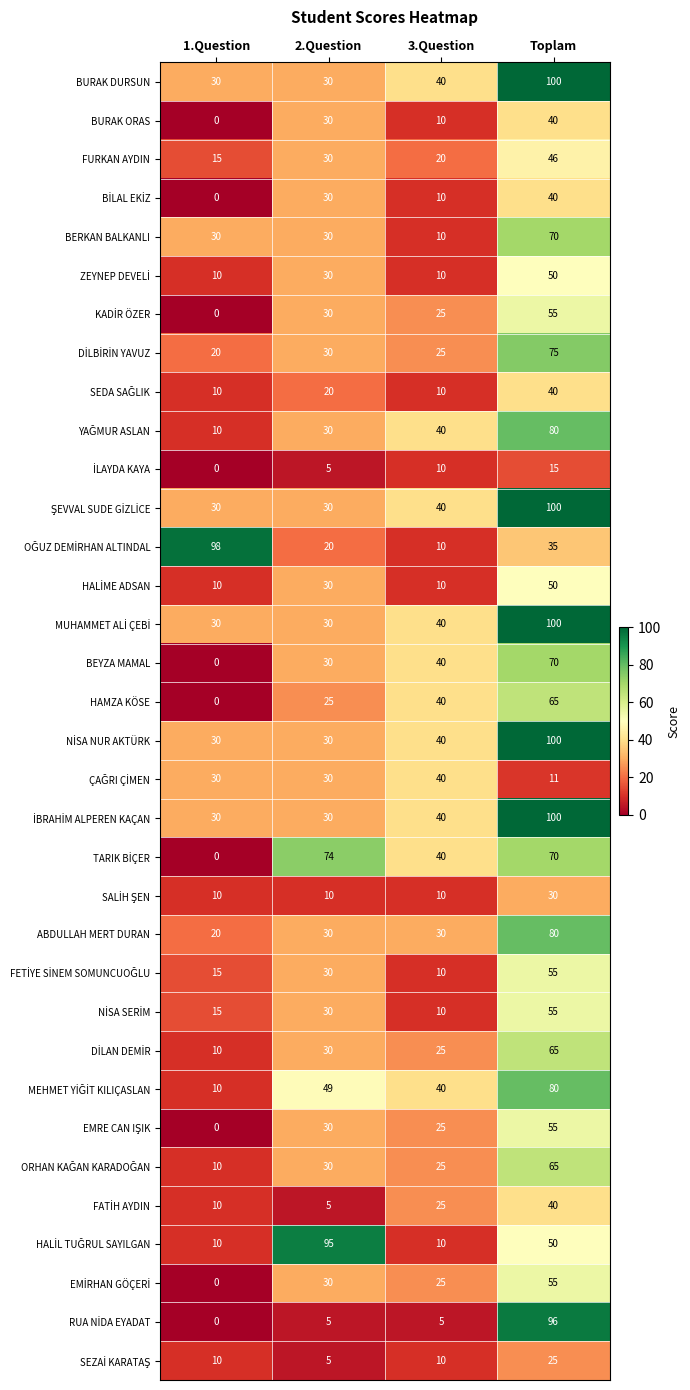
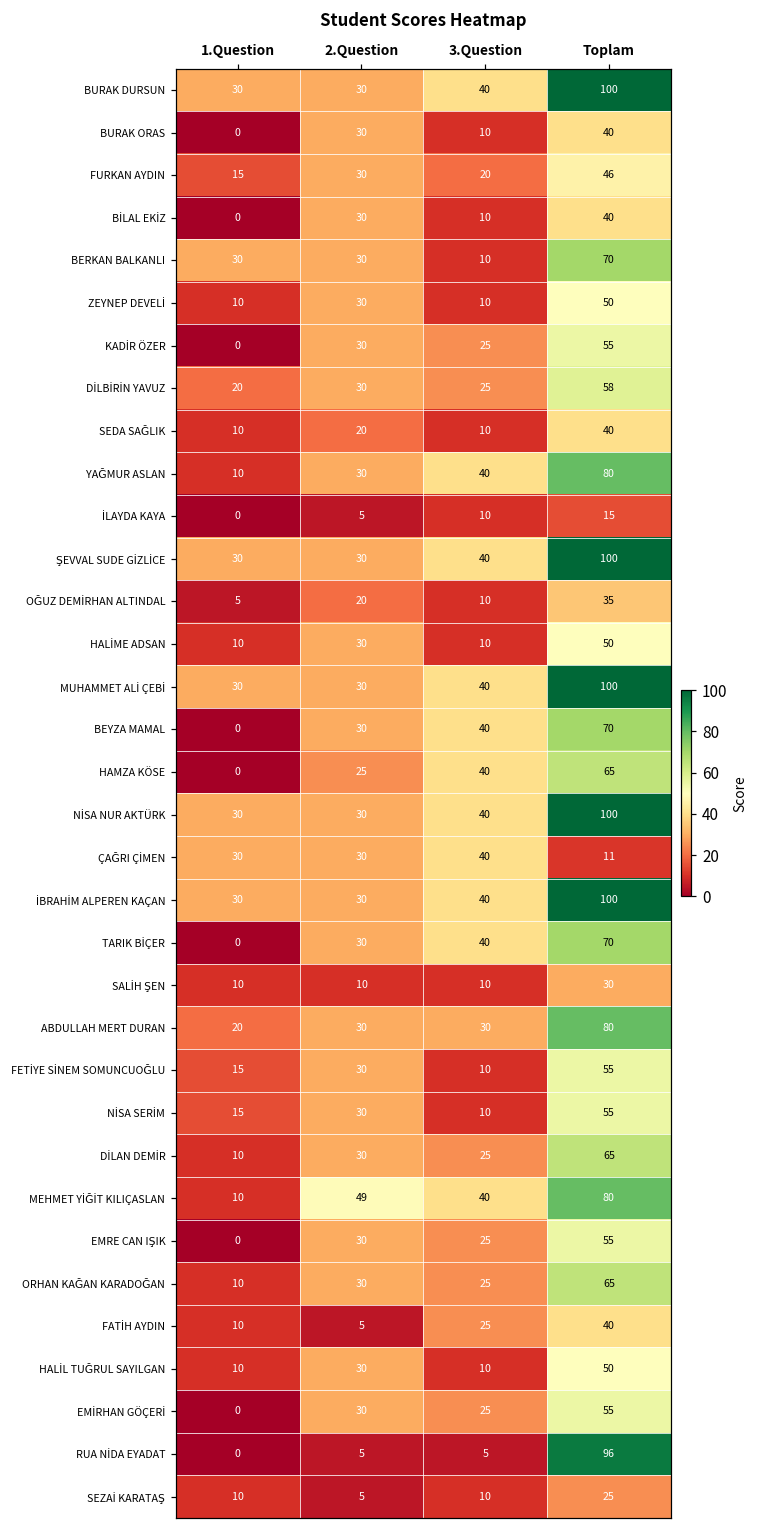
DİLBİRİN YAVUZ, Toplam: 75 -> 58
OĞUZ DEMİRHAN ALTINDAL, 1.Question: 98 -> 5
TARIK BİÇER, 2.Question: 74 -> 30
HALİL TUĞRUL SAYILGAN, 2.Question: 95 -> 30
